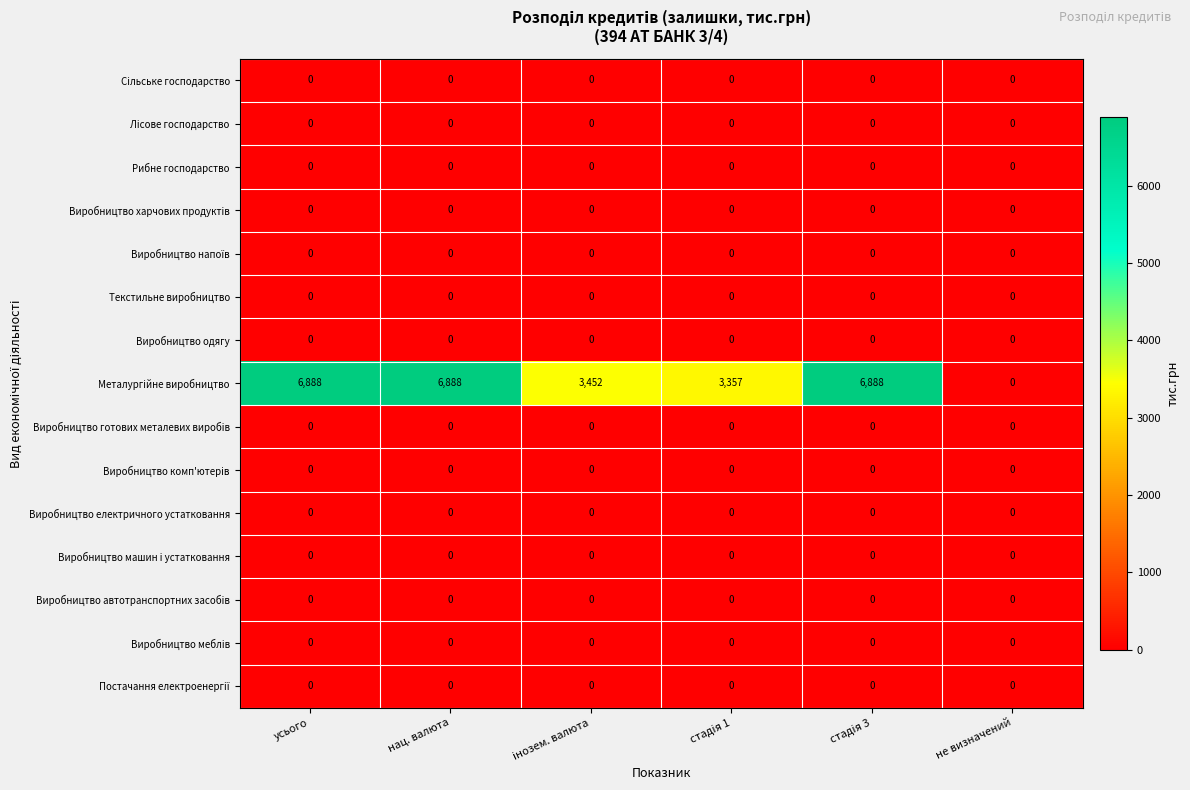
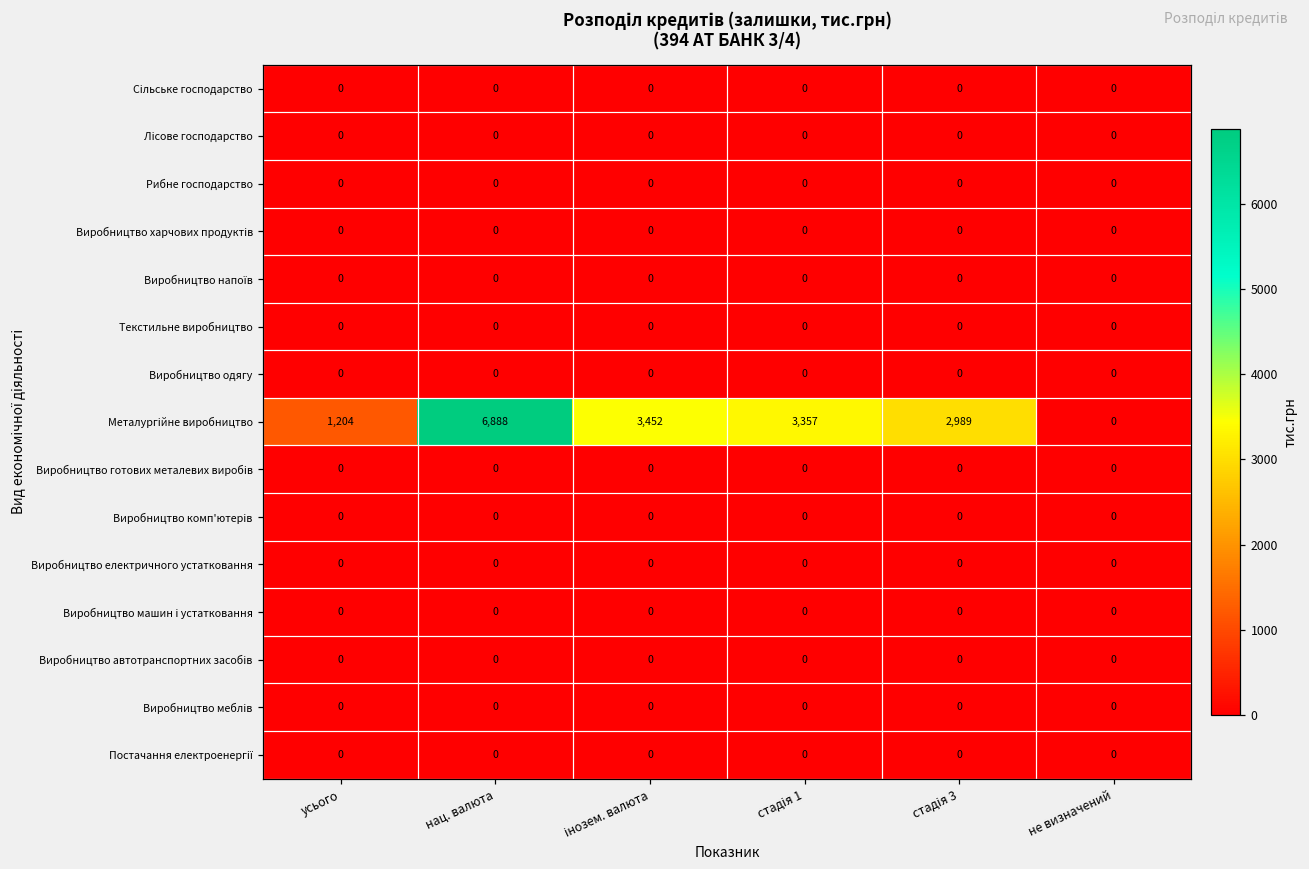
Металургійне виробництво, усього: 6,888 -> 1,204
Металургійне виробництво, стадія 3: 6,888 -> 2,989
